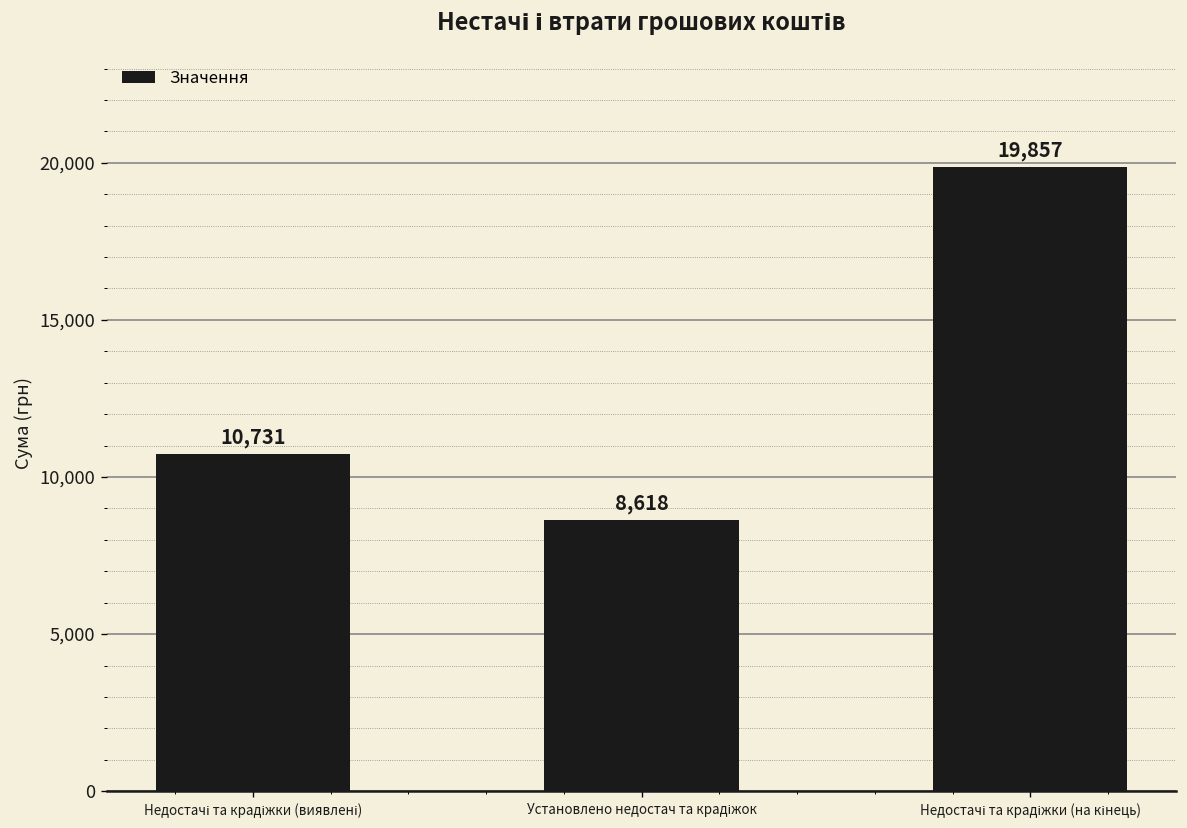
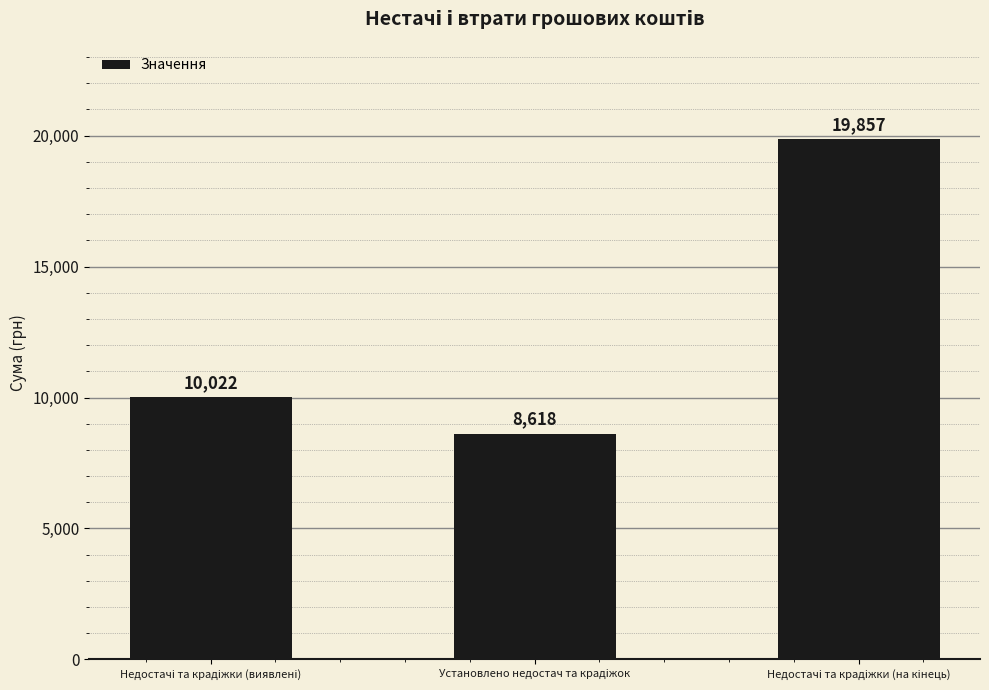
Недостачі та крадіжки (виявлені): 10,731 -> 10,022
